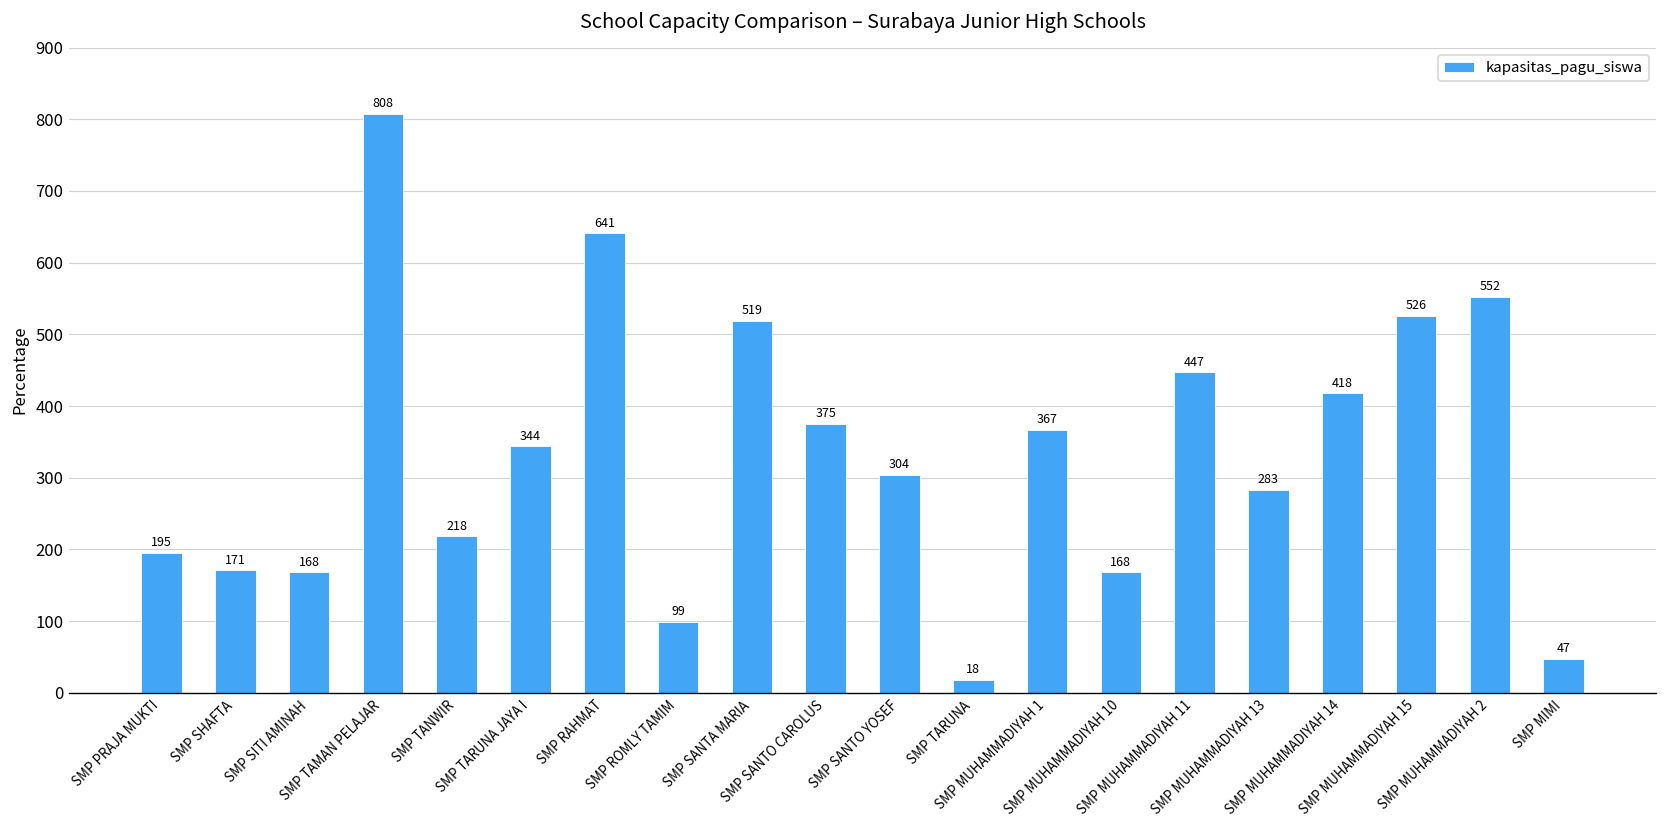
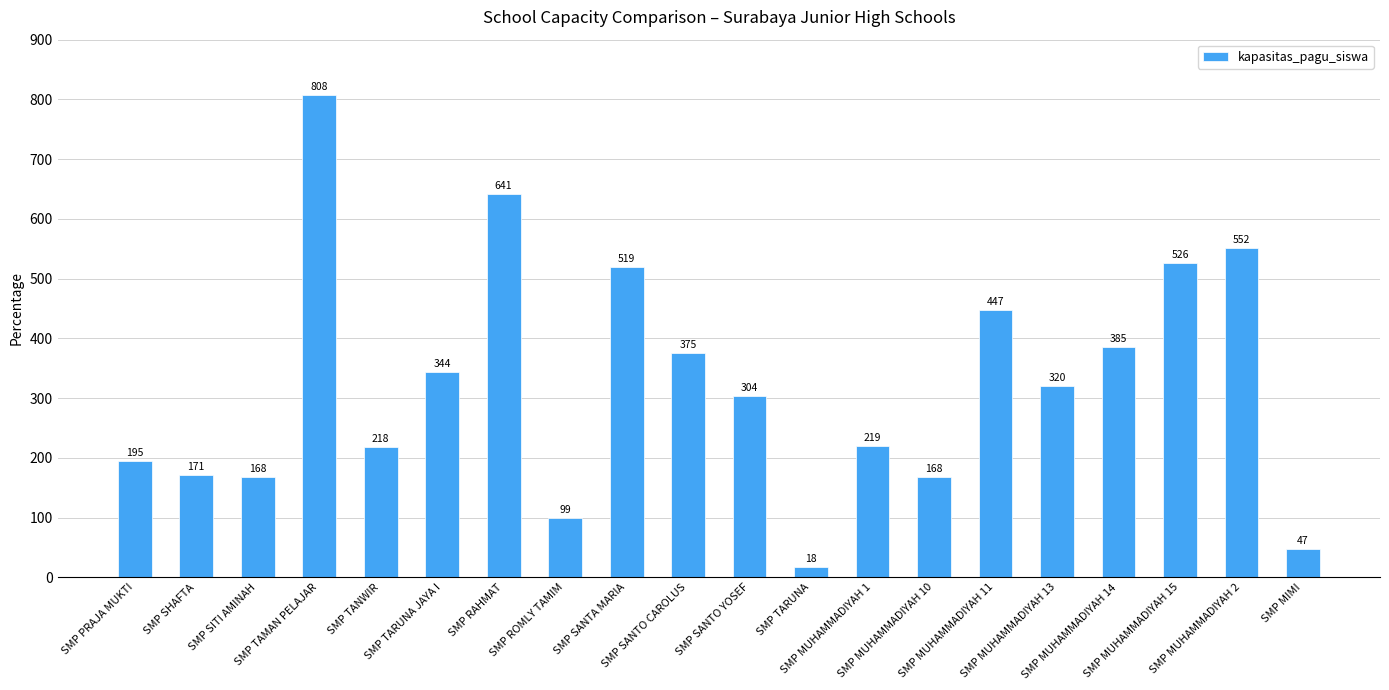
SMP MUHAMMADIYAH 1: 367 -> 219
SMP MUHAMMADIYAH 13: 283 -> 320
SMP MUHAMMADIYAH 14: 418 -> 385
